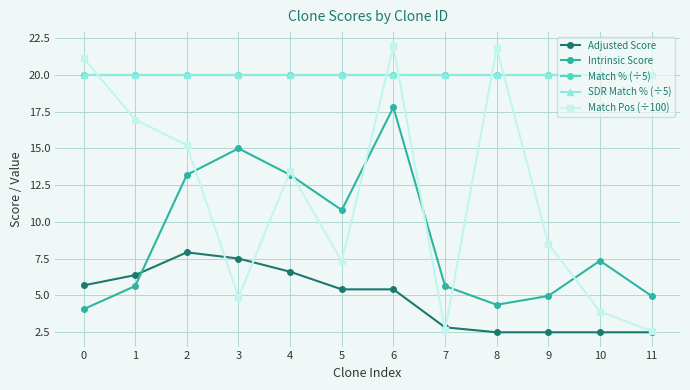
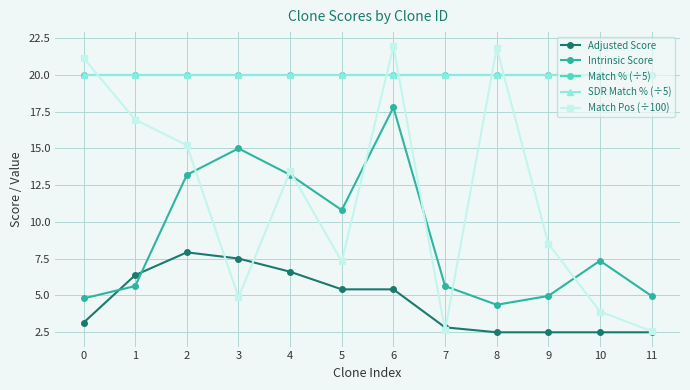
Adjusted Score, 0: 5.7 -> 3.1
Intrinsic Score, 0: 4.1 -> 4.8
